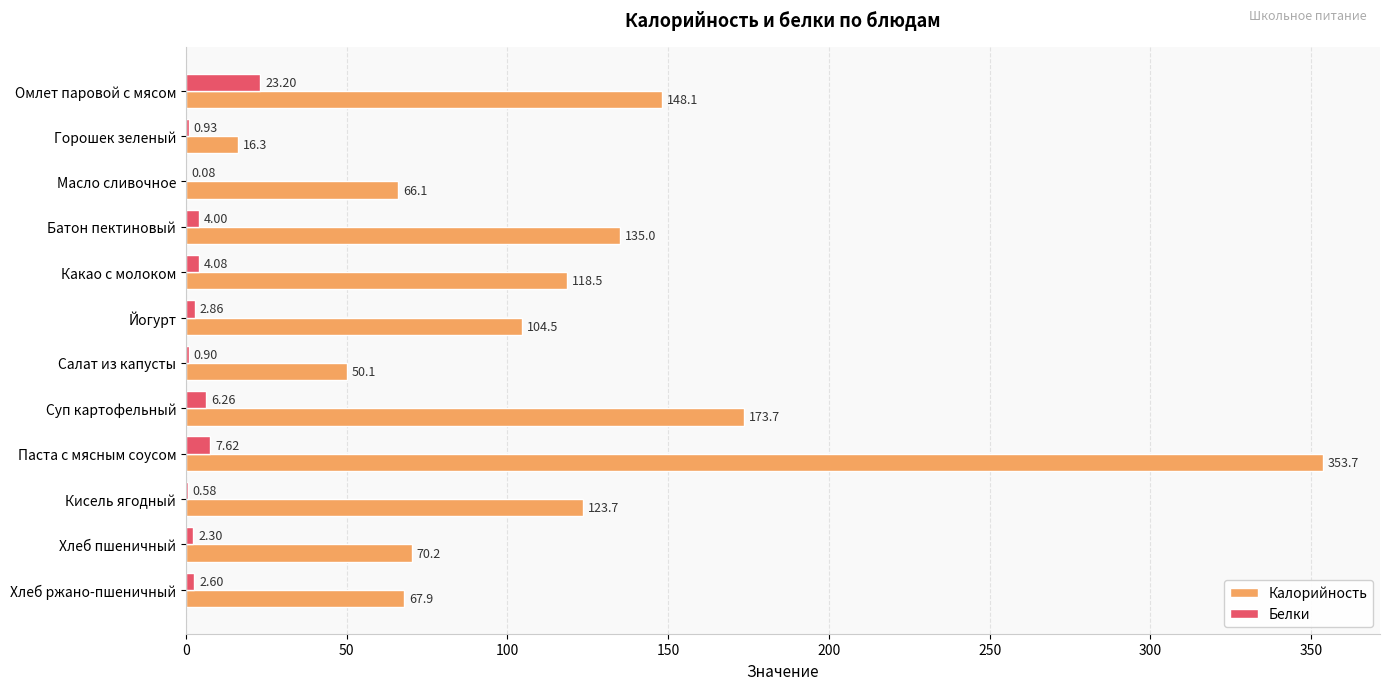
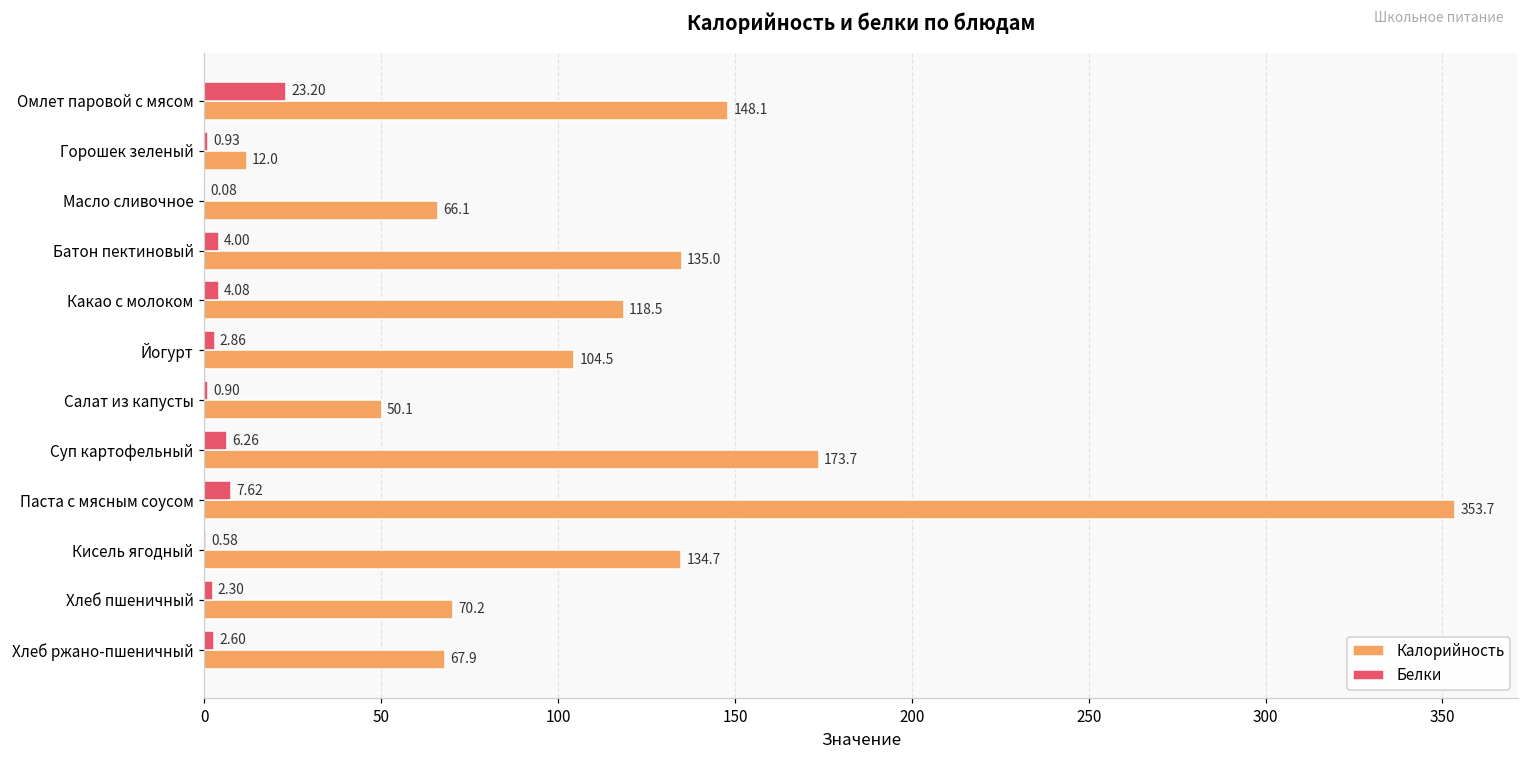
Калорийность, Горошек зеленый: 16.3 -> 12.0
Калорийность, Кисель ягодный: 123.7 -> 134.7
